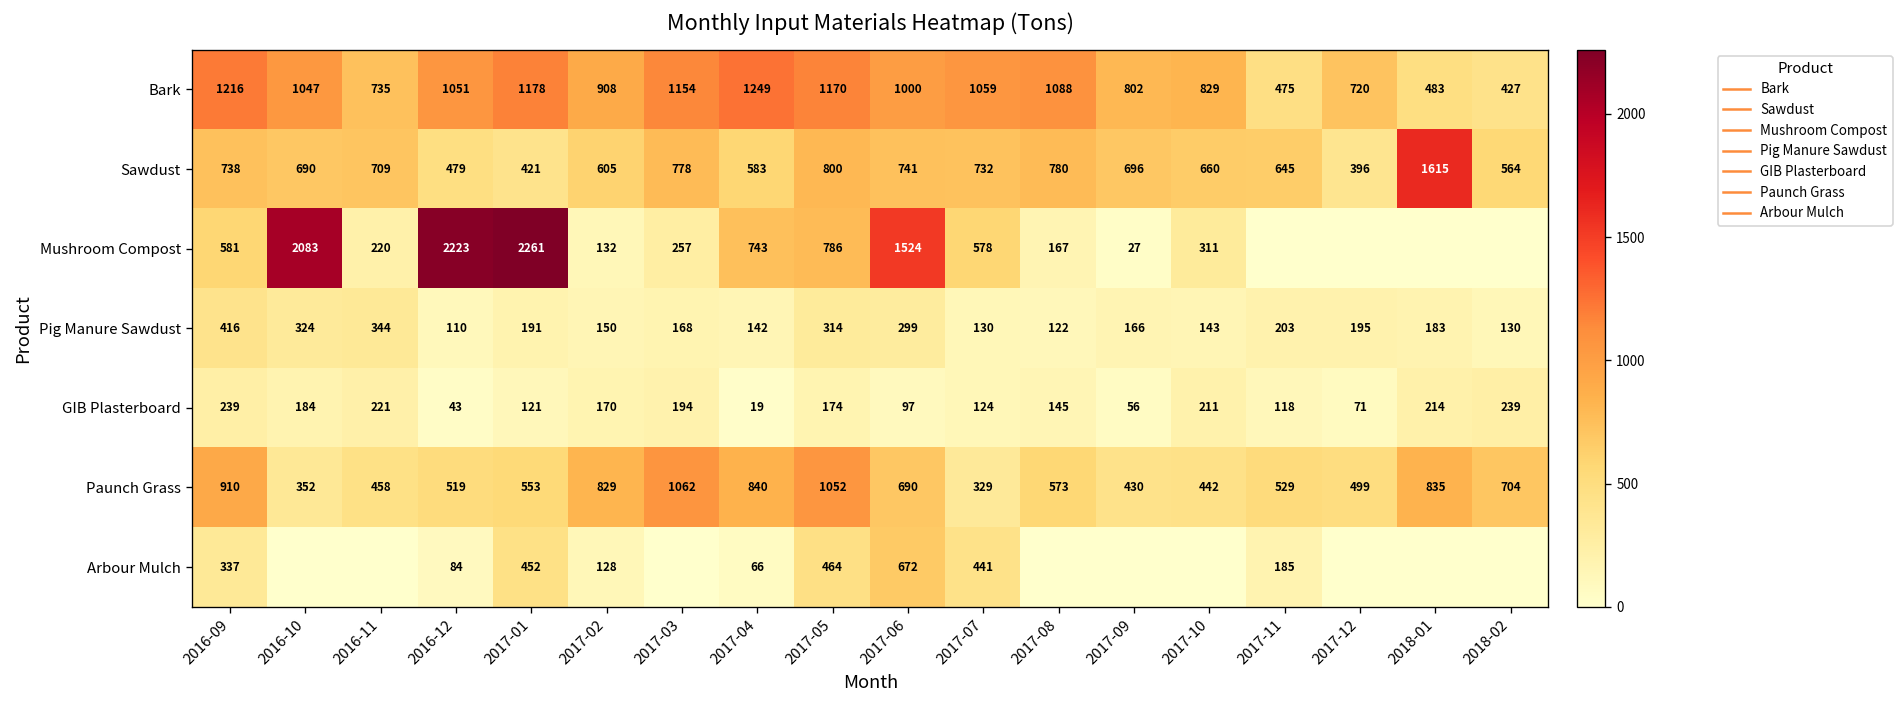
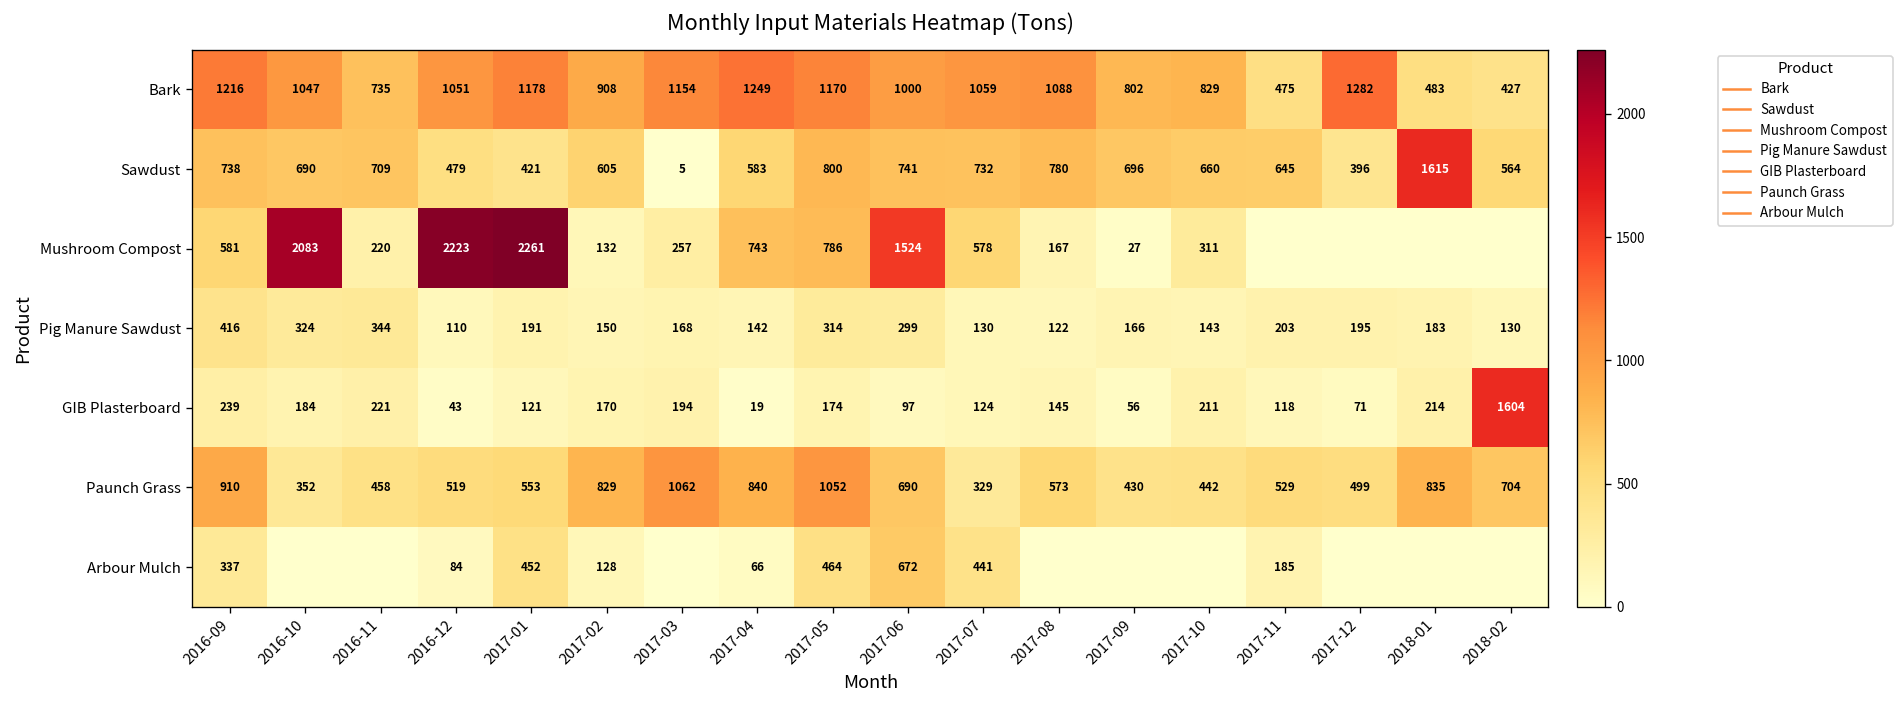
Bark, 2017-12: 720 -> 1282
Sawdust, 2017-03: 778 -> 5
GIB Plasterboard, 2018-02: 239 -> 1604
